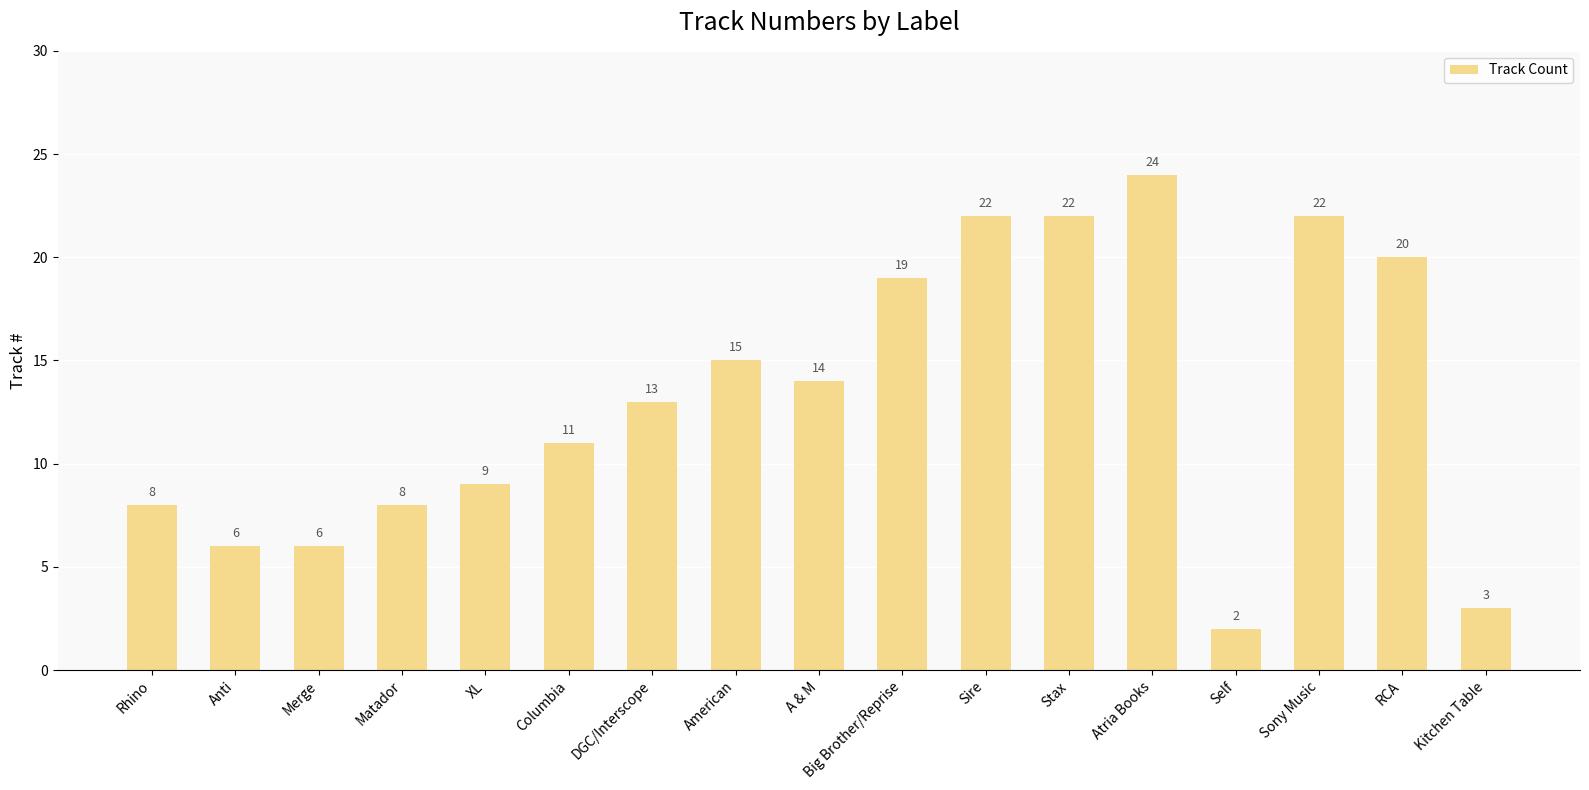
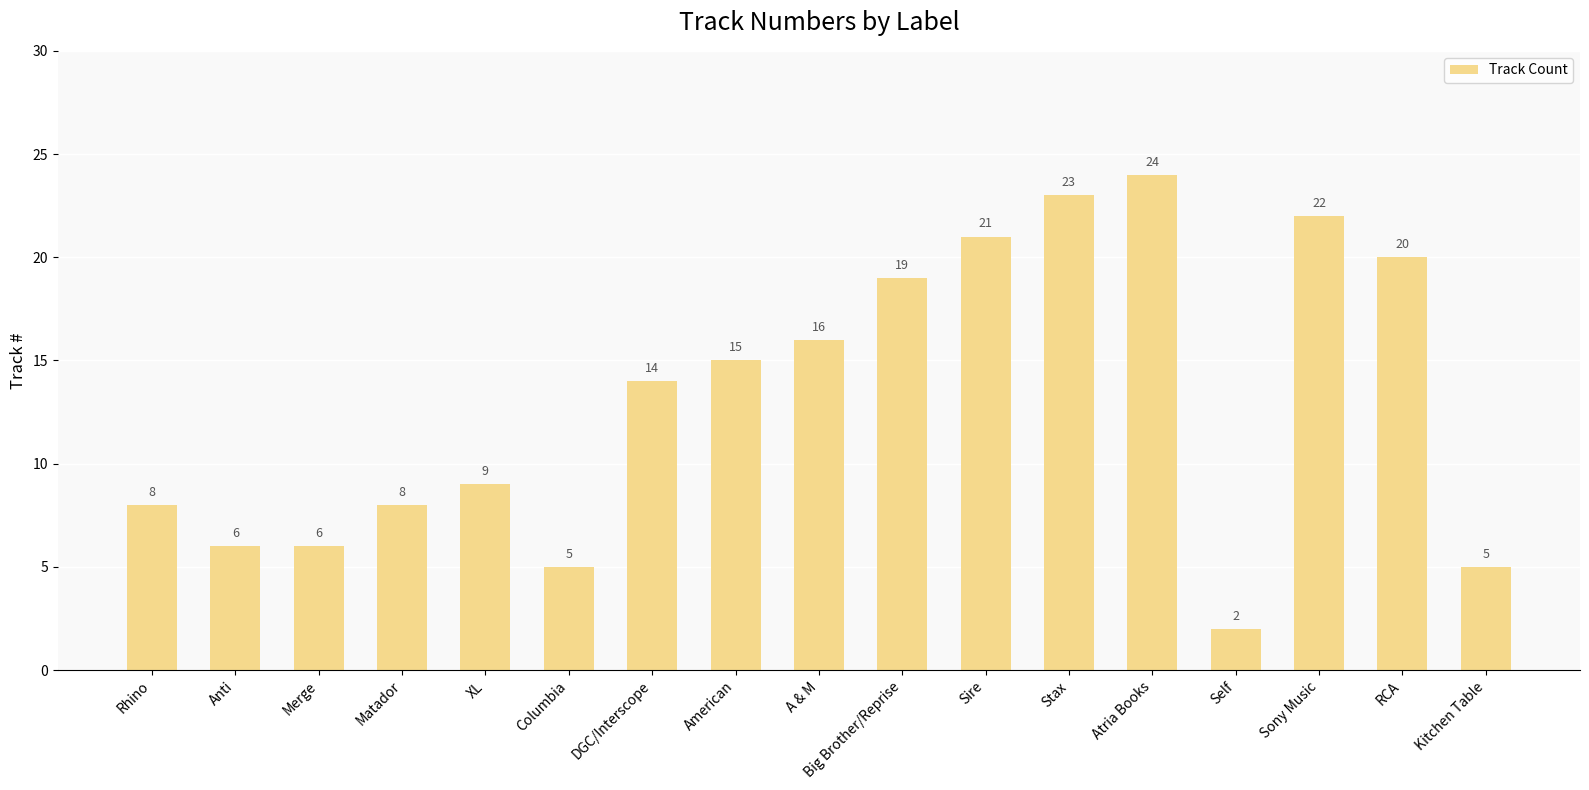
Columbia: 11 -> 5
DGC/Interscope: 13 -> 14
A & M: 14 -> 16
Sire: 22 -> 21
Stax: 22 -> 23
Kitchen Table: 3 -> 5
